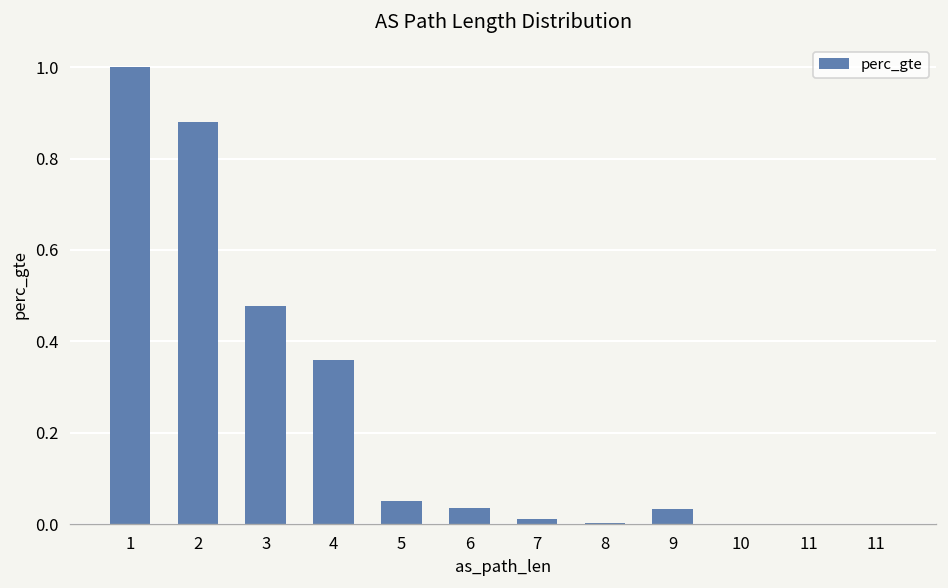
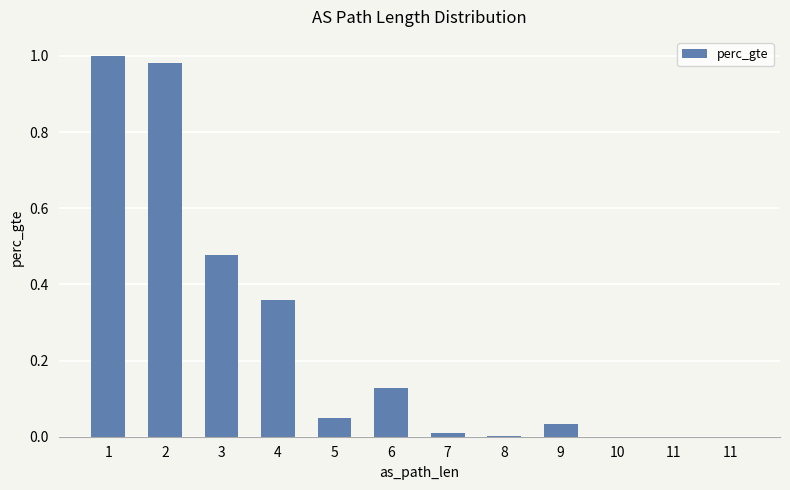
2: 0.88 -> 0.98
6: 0.04 -> 0.13
